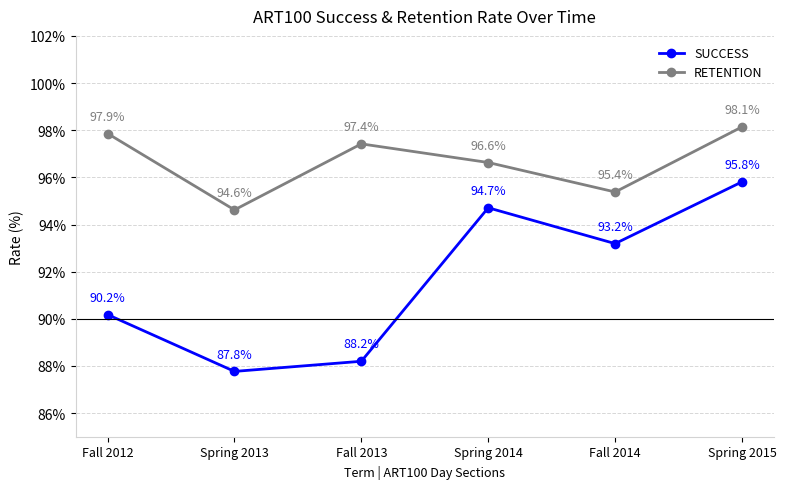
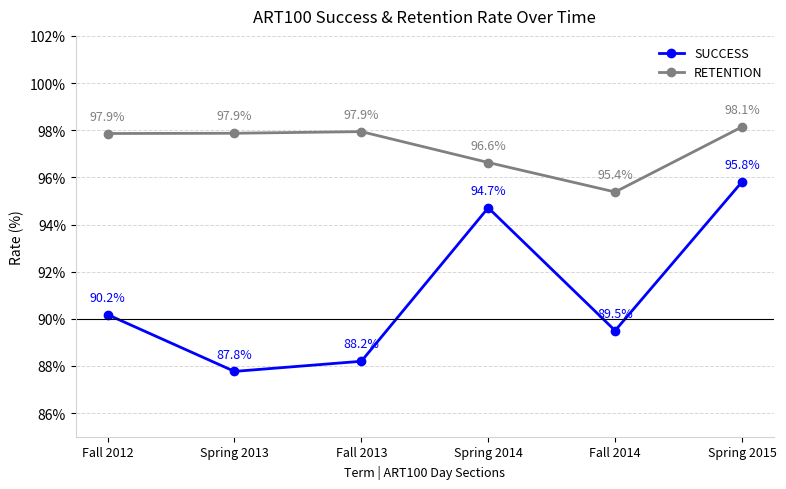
RETENTION, Spring 2013: 94.6% -> 97.9%
RETENTION, Fall 2013: 97.4% -> 97.9%
SUCCESS, Fall 2014: 93.2% -> 89.5%
